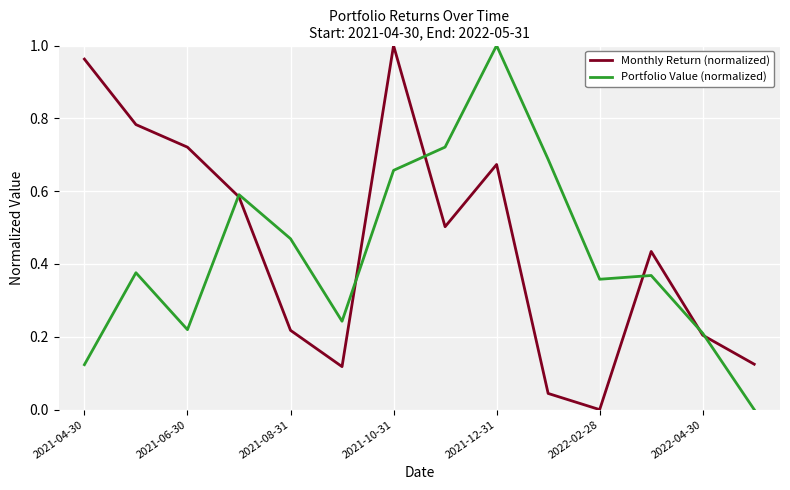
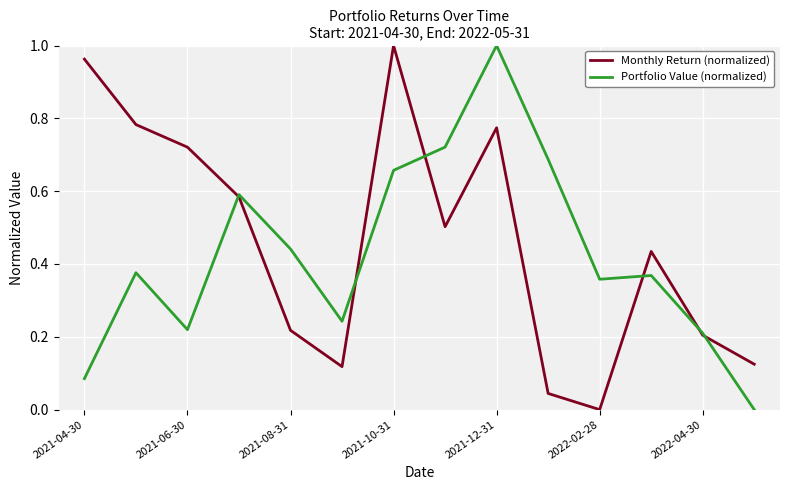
Portfolio Value (normalized), 2021-04-30: 0.12 -> 0.09
Portfolio Value (normalized), 2021-08-31: 0.47 -> 0.44
Monthly Return (normalized), 2021-12-31: 0.67 -> 0.77
